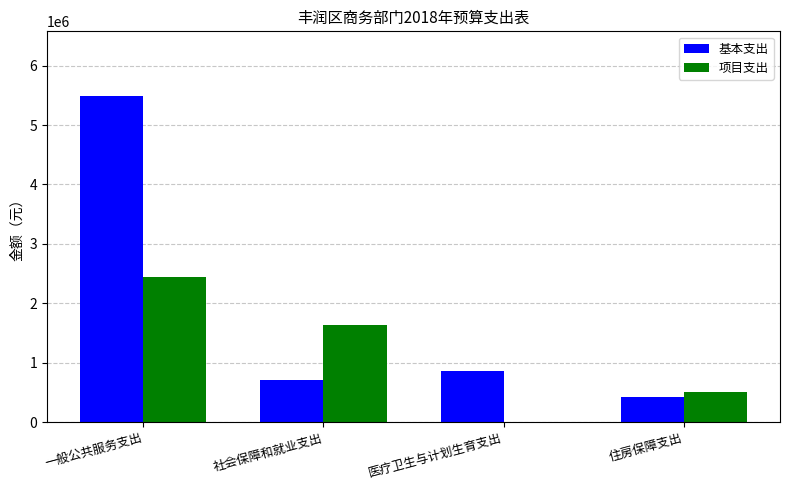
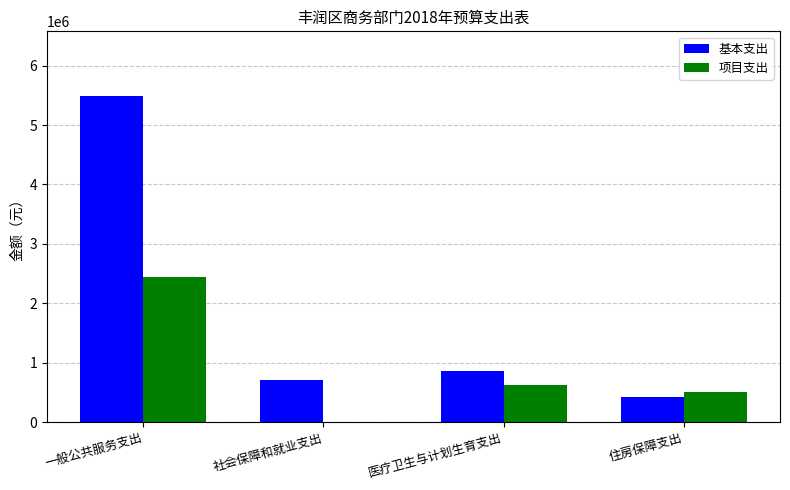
项目支出, 社会保障和就业支出: 1600000 -> 0
项目支出, 医疗卫生与计划生育支出: 0 -> 600000
